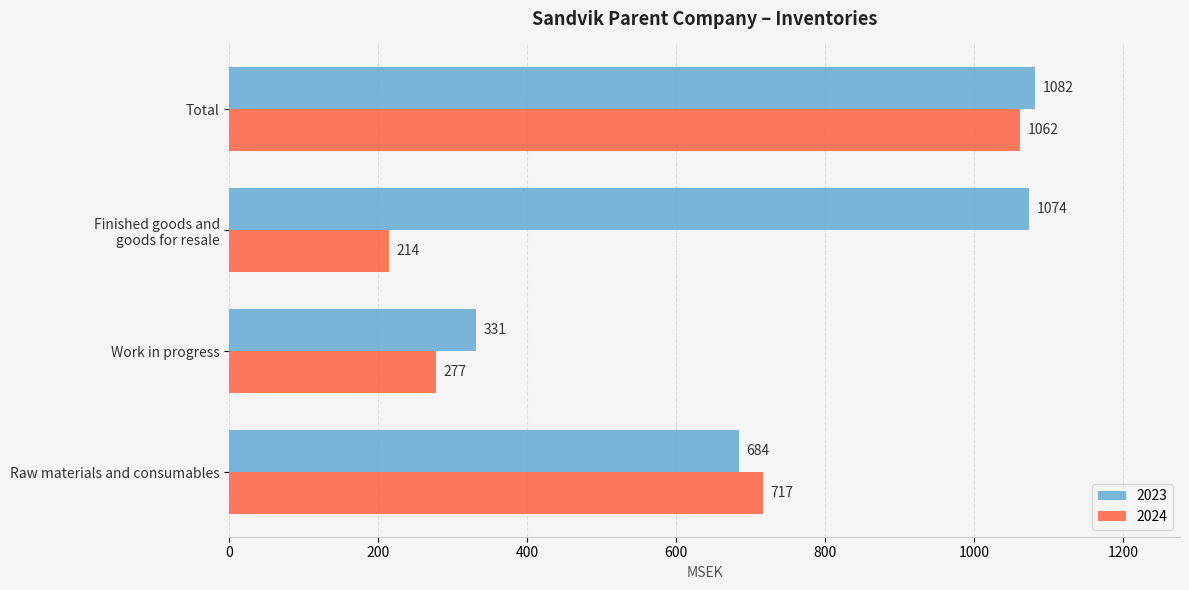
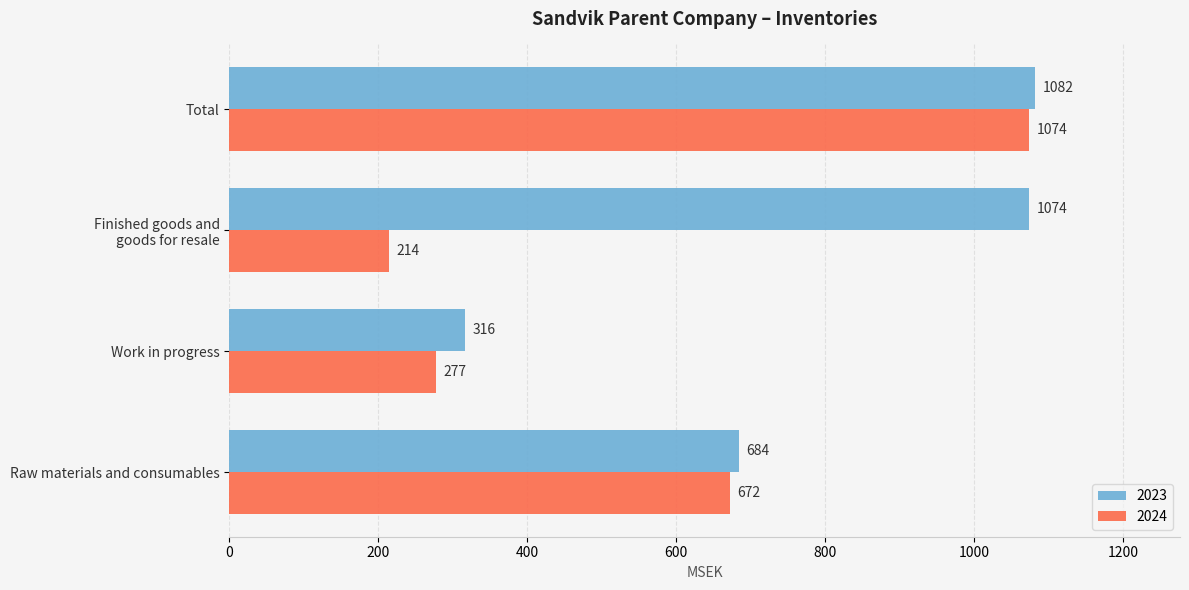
2024, Total: 1062 -> 1074
2023, Work in progress: 331 -> 316
2024, Raw materials and consumables: 717 -> 672
